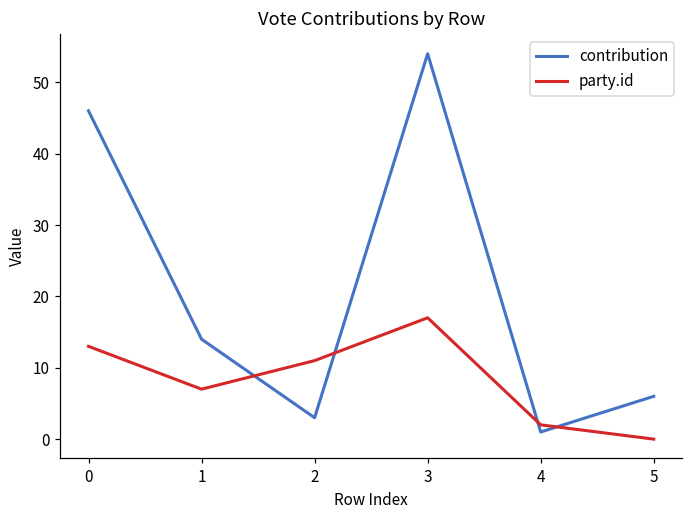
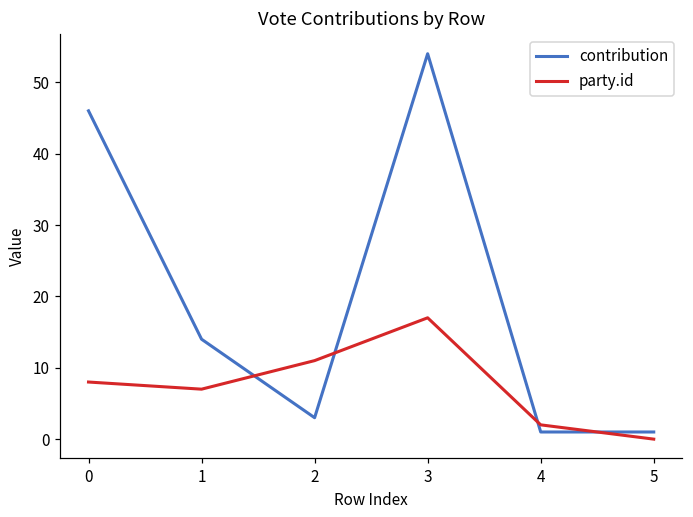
party.id, 0: 13 -> 8
contribution, 5: 6 -> 1
